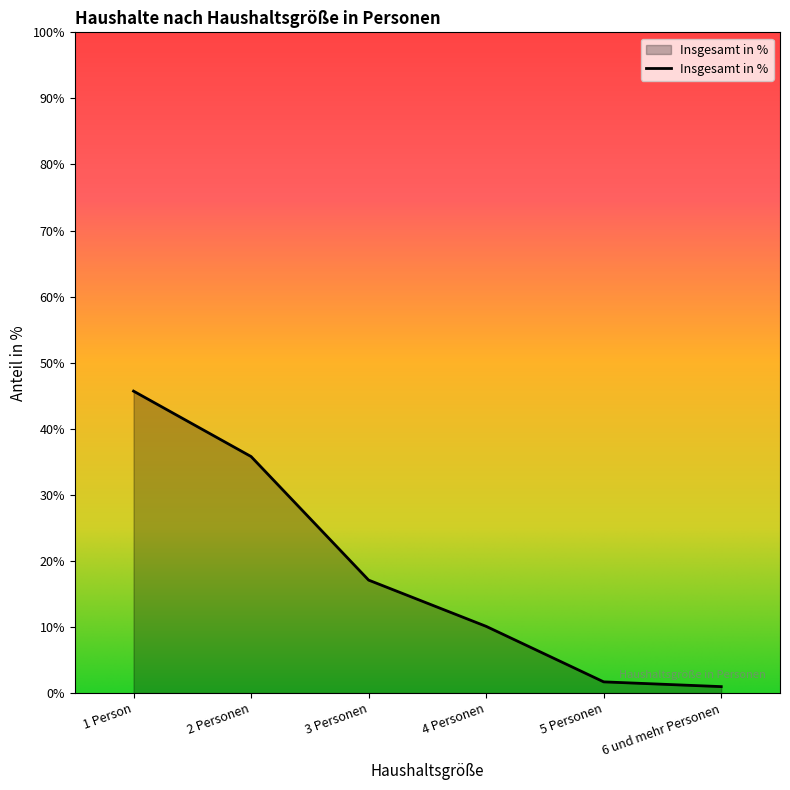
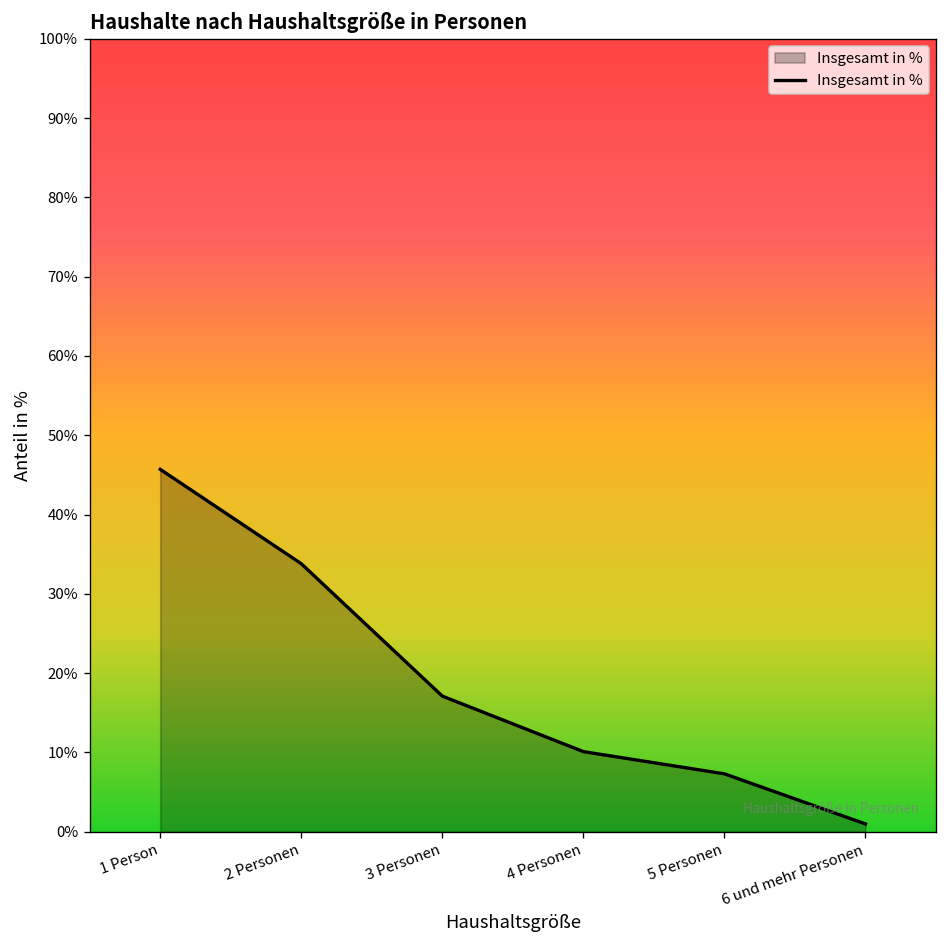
2 Personen: 36% -> 34%
5 Personen: 2% -> 7%
